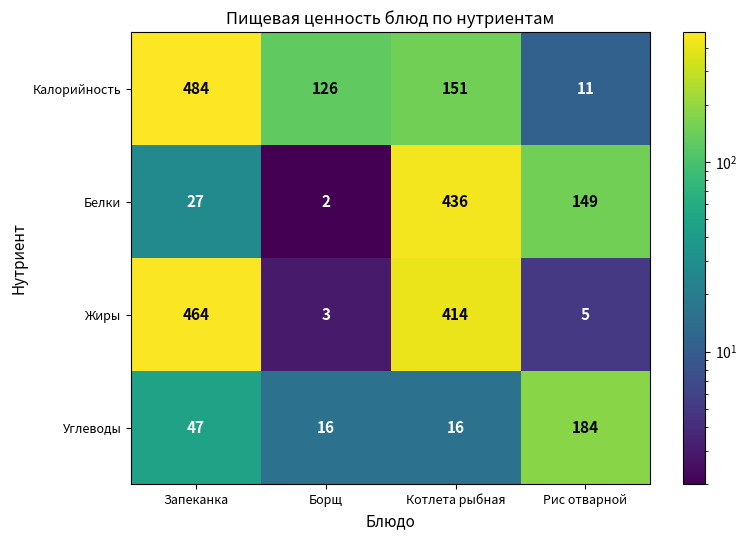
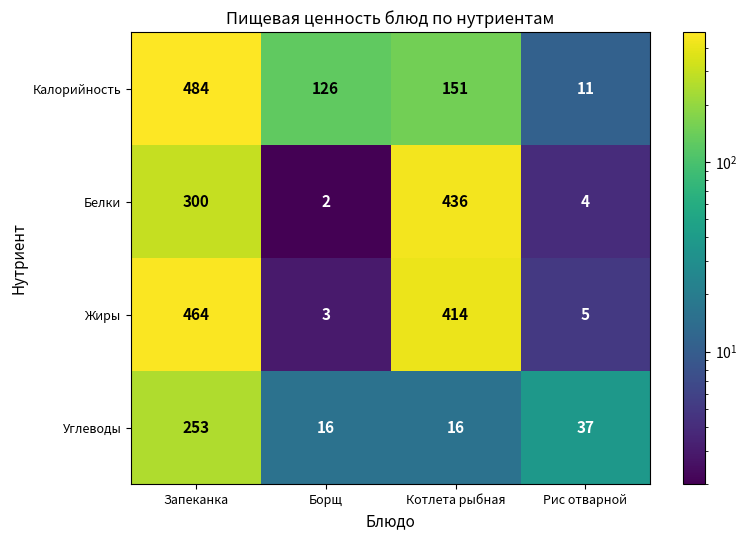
Белки, Запеканка: 27 -> 300
Белки, Рис отварной: 149 -> 4
Углеводы, Запеканка: 47 -> 253
Углеводы, Рис отварной: 184 -> 37
